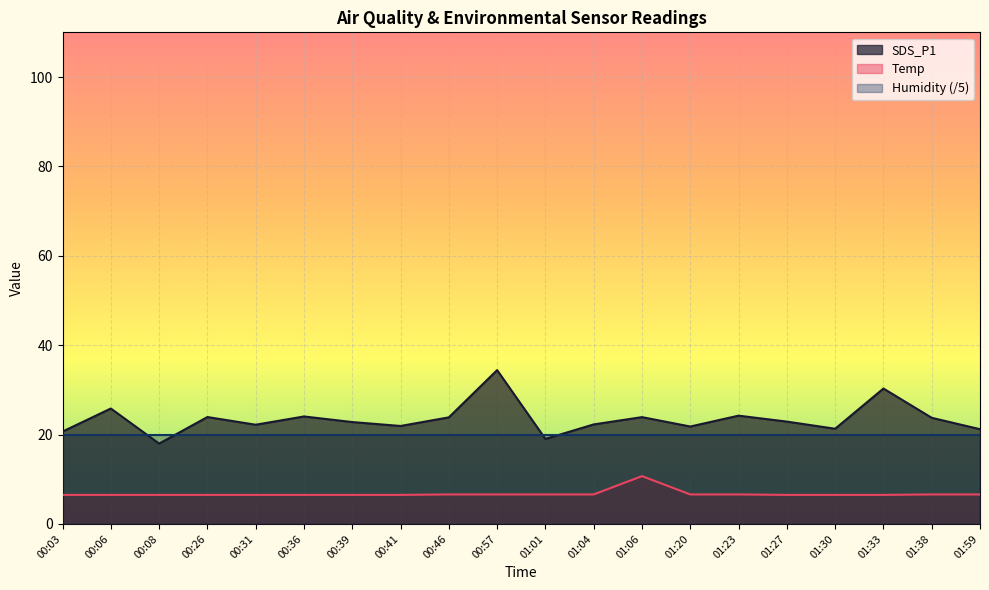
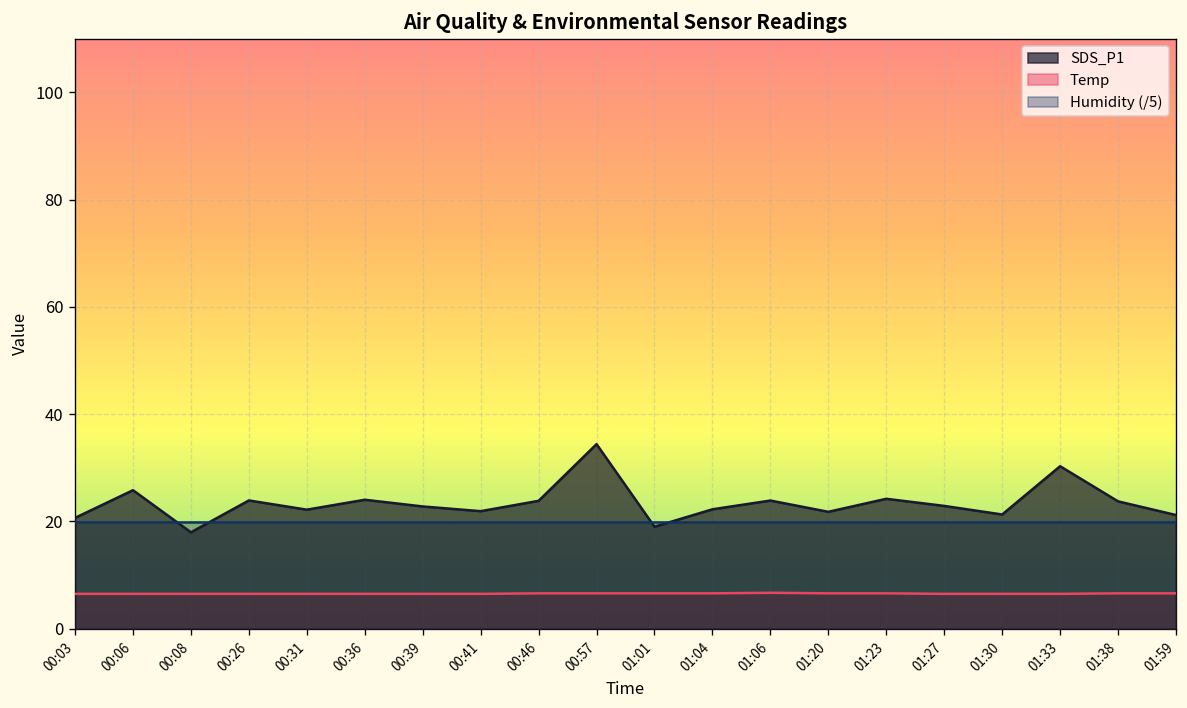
Temp, 01:06: 11 -> 7
